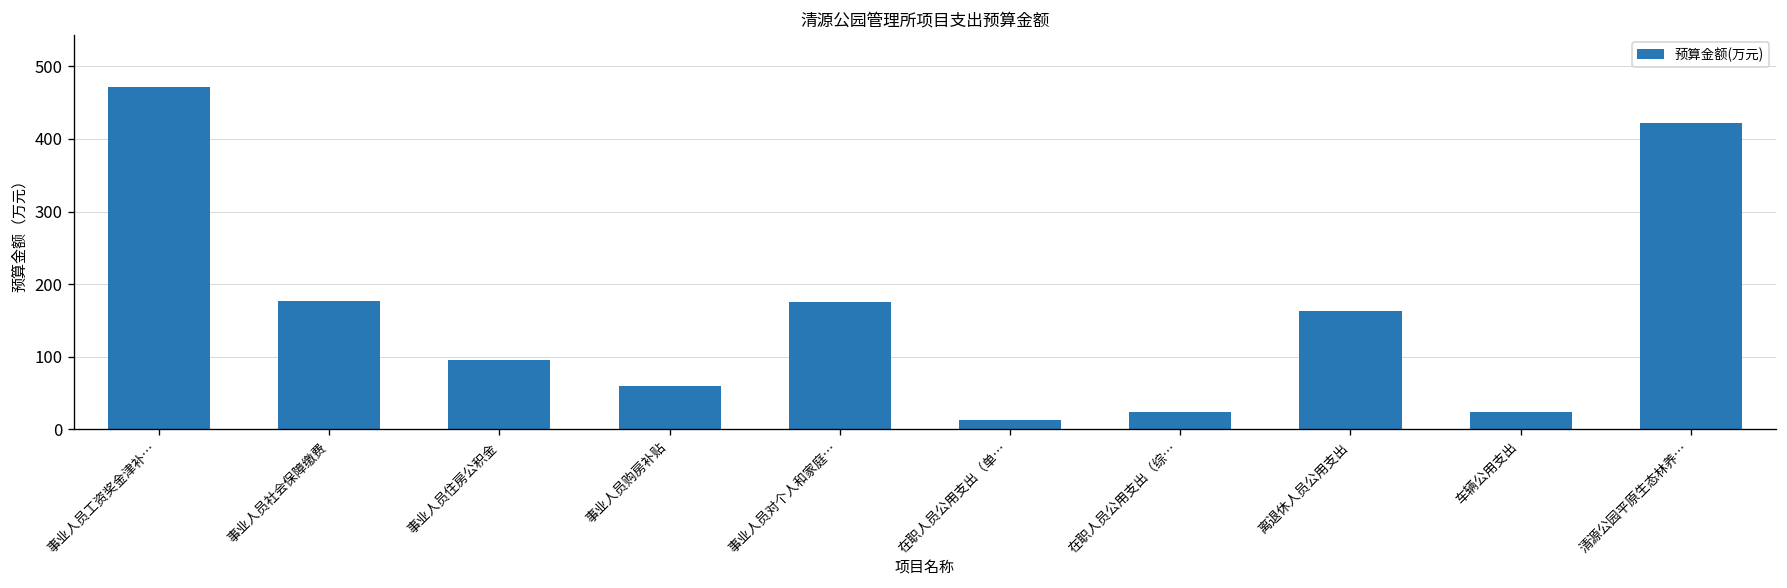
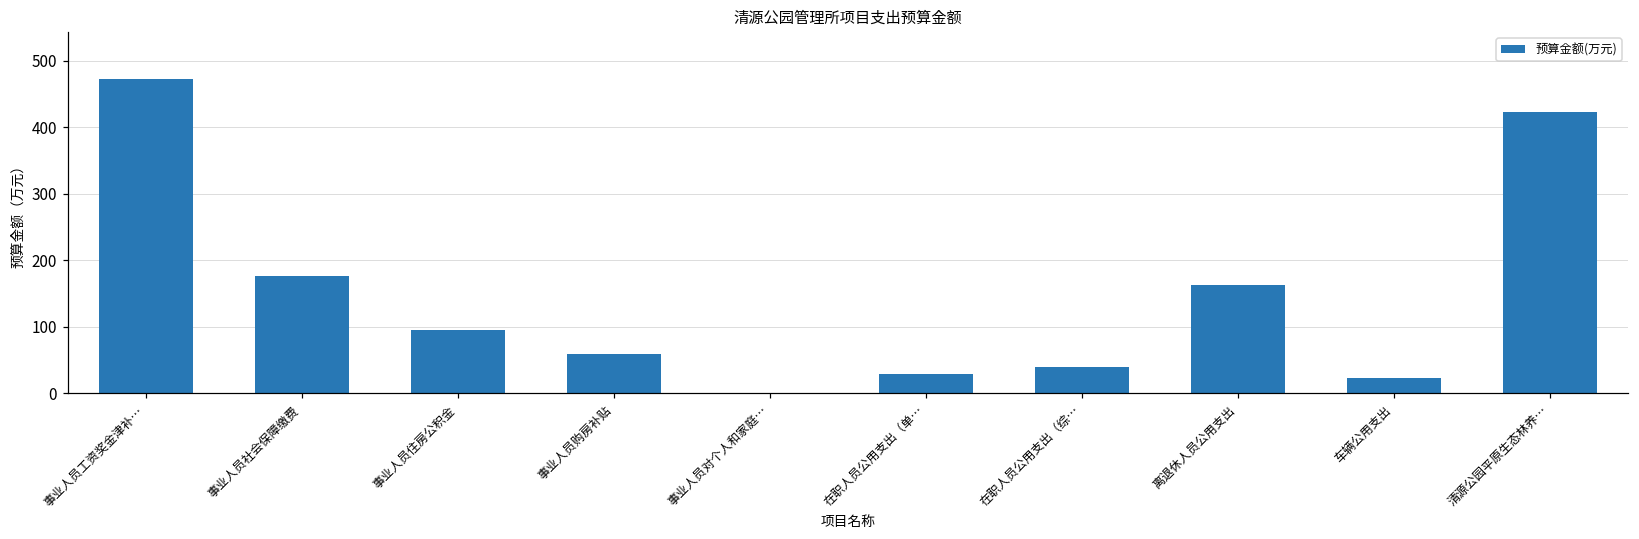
事业人员对个人和家庭…: 170 -> 0
在职人员公用支出（单…: 10 -> 30
在职人员公用支出（综…: 20 -> 40
